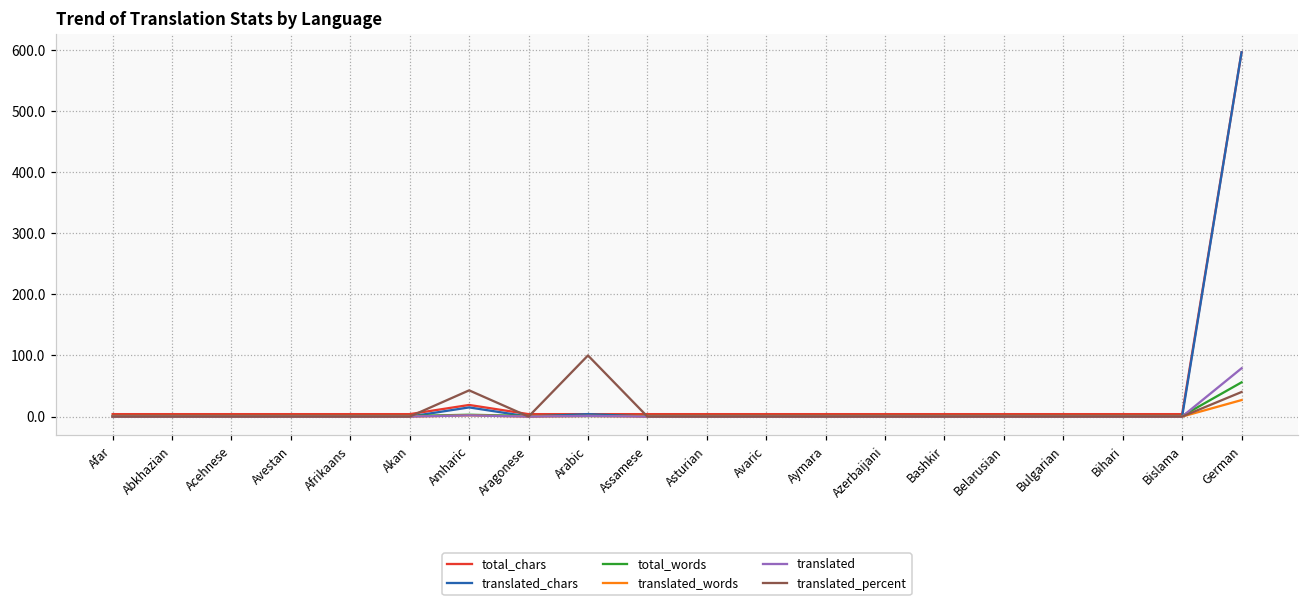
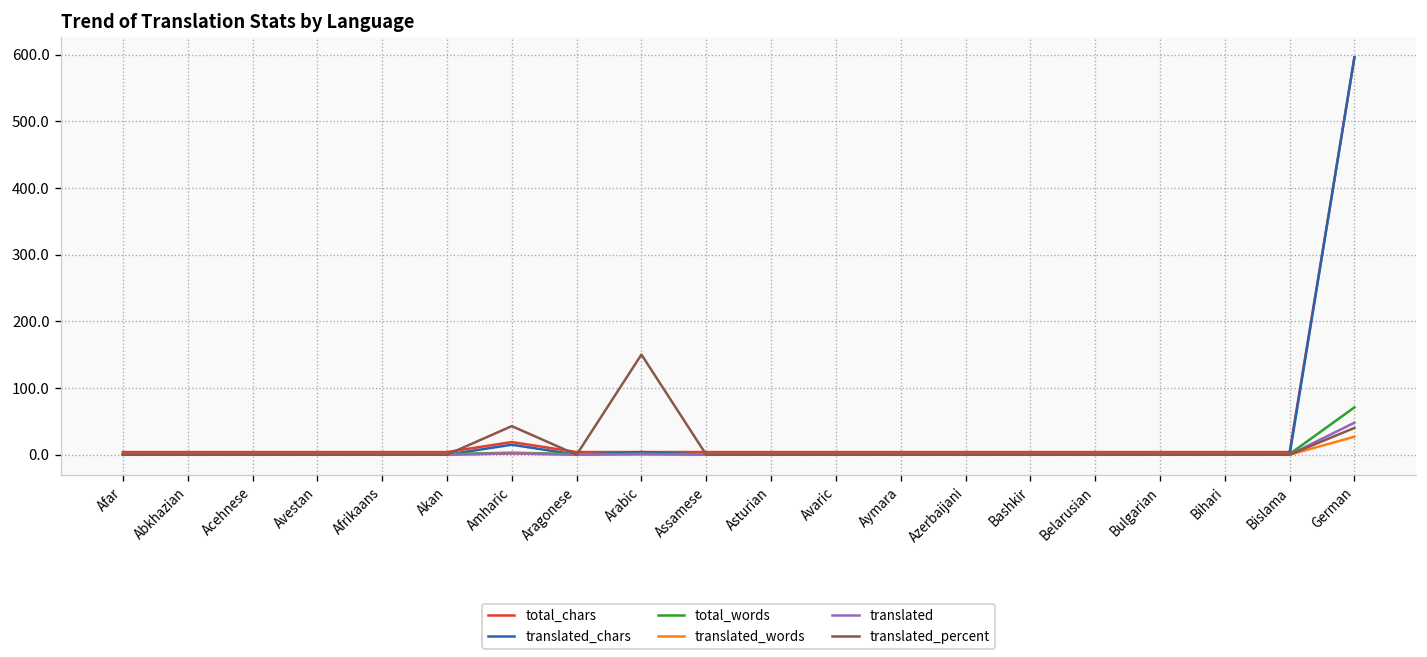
translated_percent, Arabic: 100 -> 150
total_words, German: 60 -> 70
translated, German: 80 -> 50
